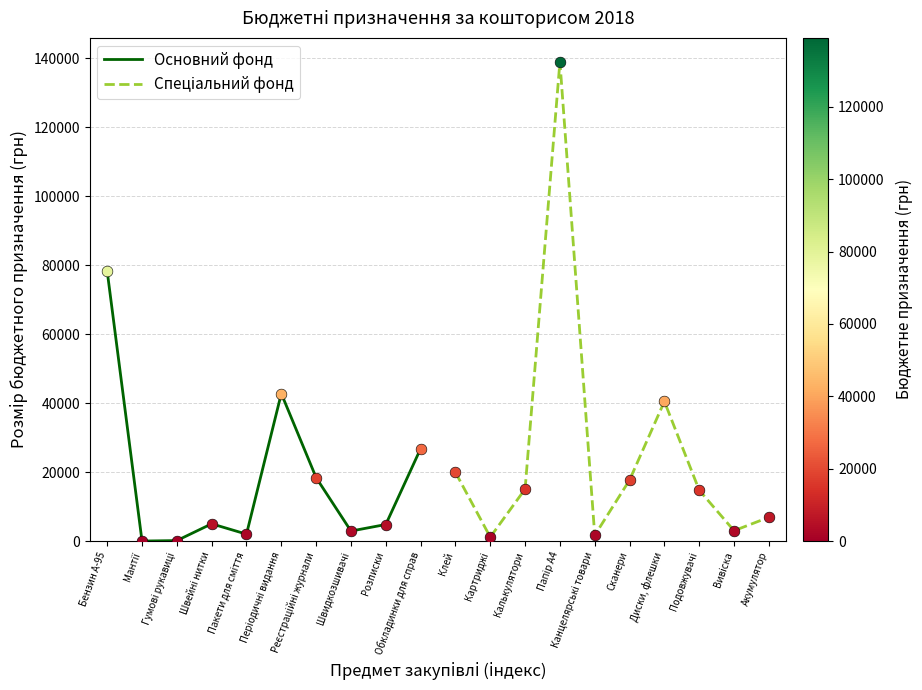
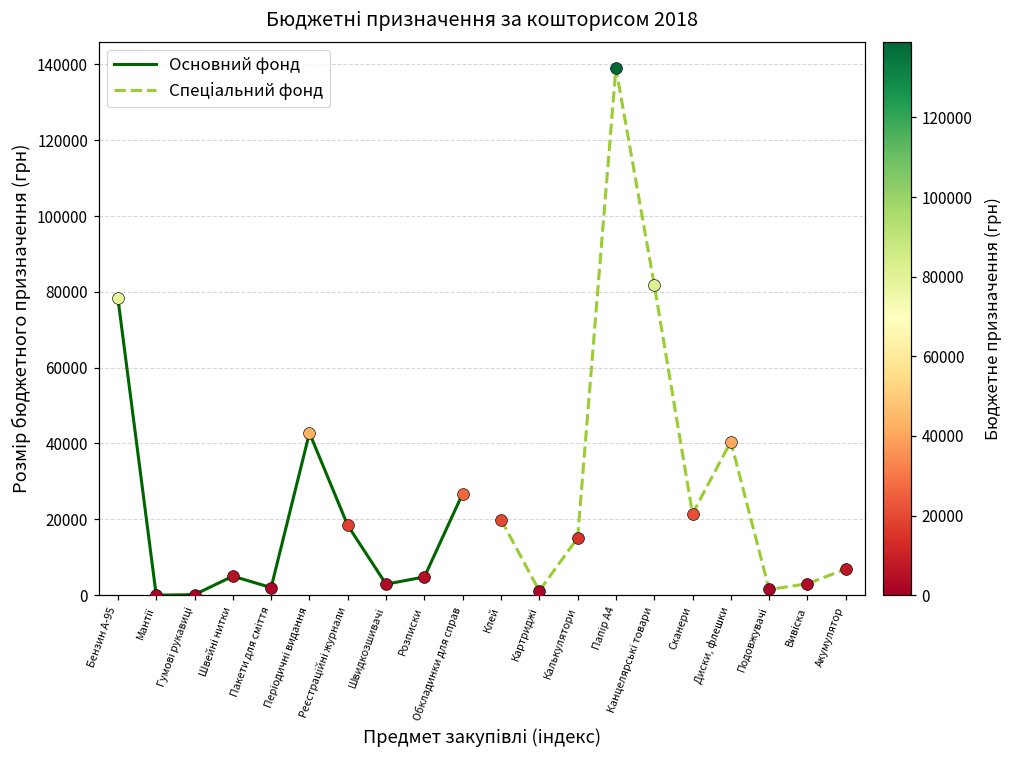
Спеціальний фонд, Канцелярські товари: 2000 -> 82000
Спеціальний фонд, Сканери: 18000 -> 21000
Спеціальний фонд, Подовжувачі: 15000 -> 2000
